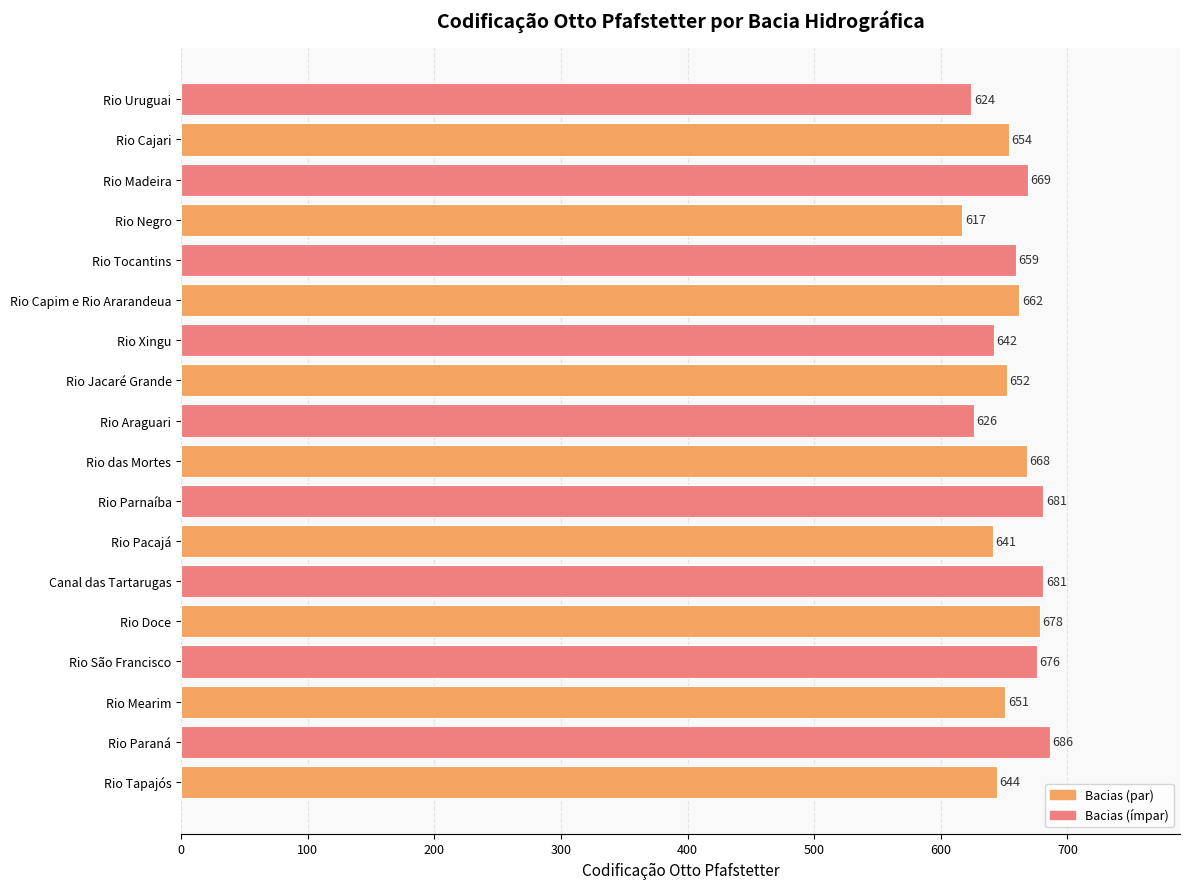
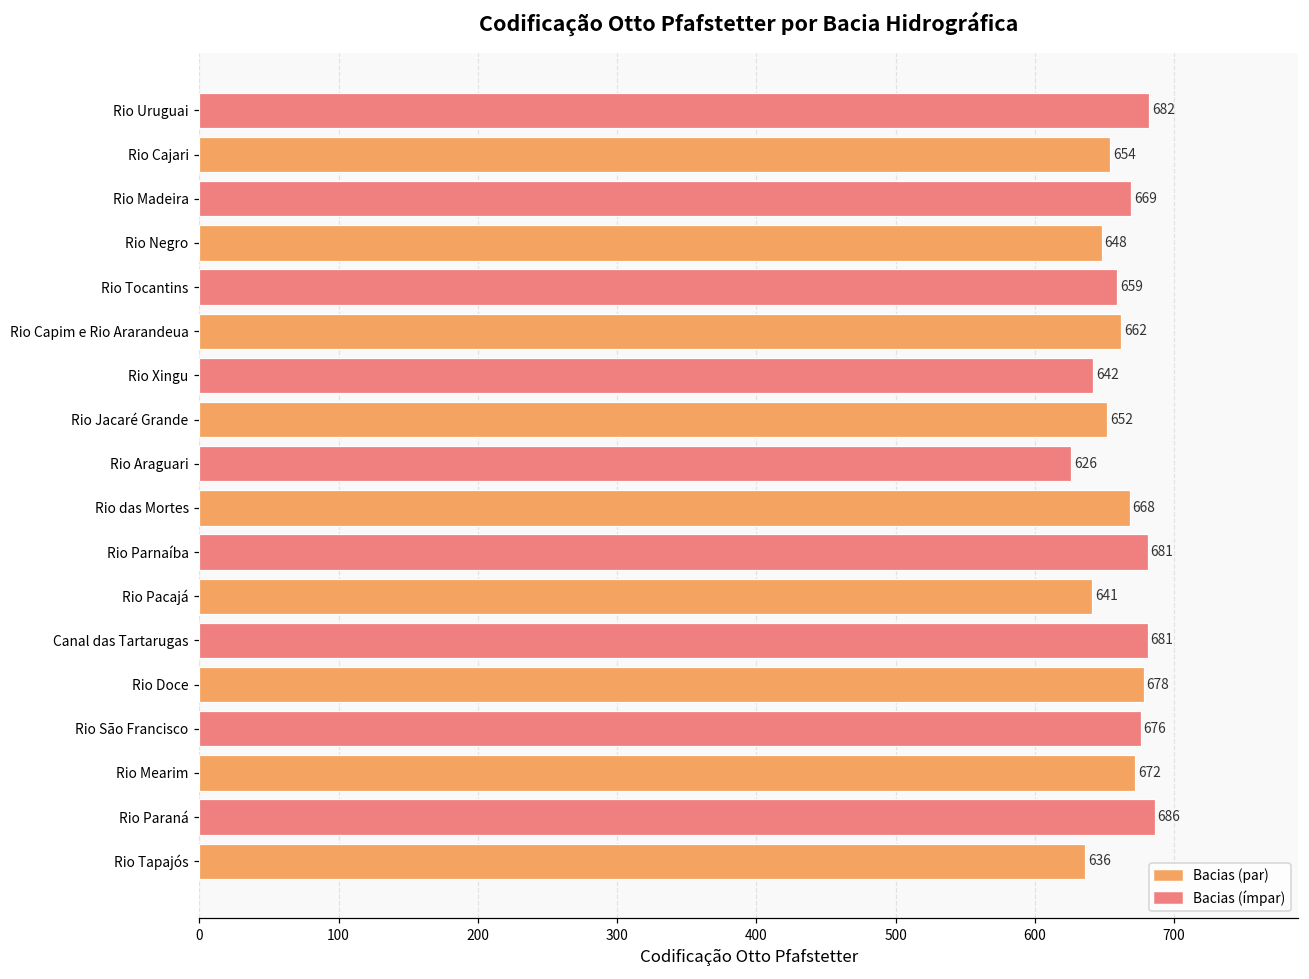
Rio Uruguai: 624 -> 682
Rio Negro: 617 -> 648
Rio Mearim: 651 -> 672
Rio Tapajós: 644 -> 636
